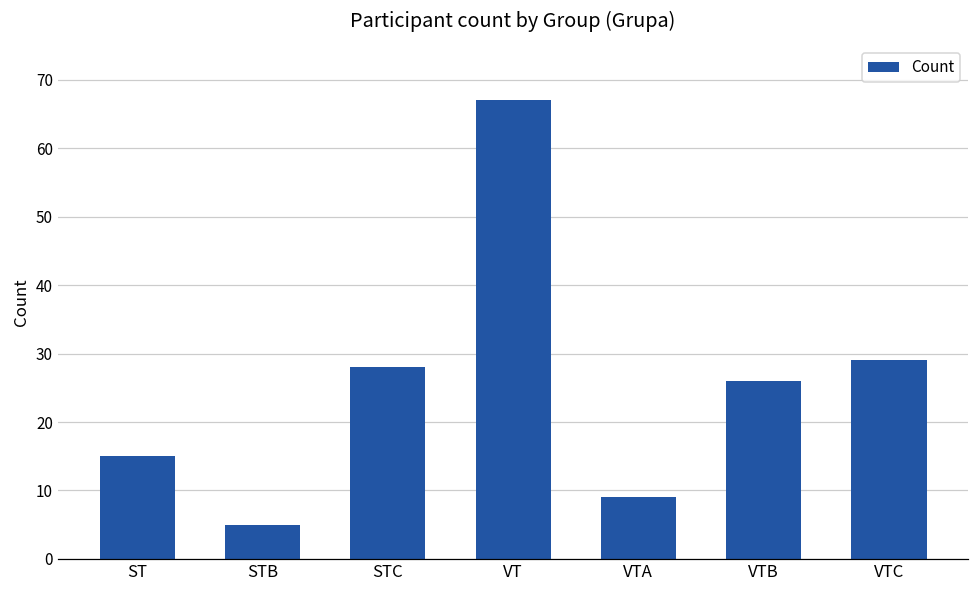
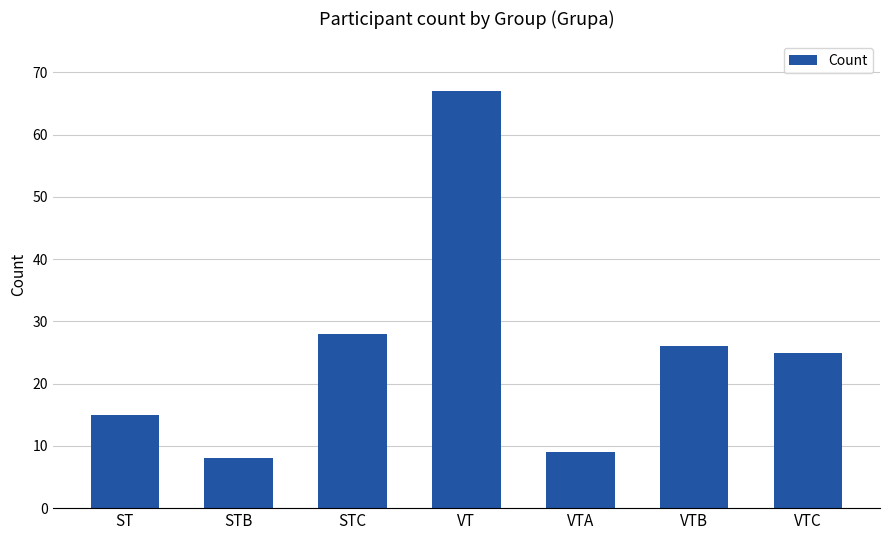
STB: 5 -> 8
VTC: 29 -> 25
